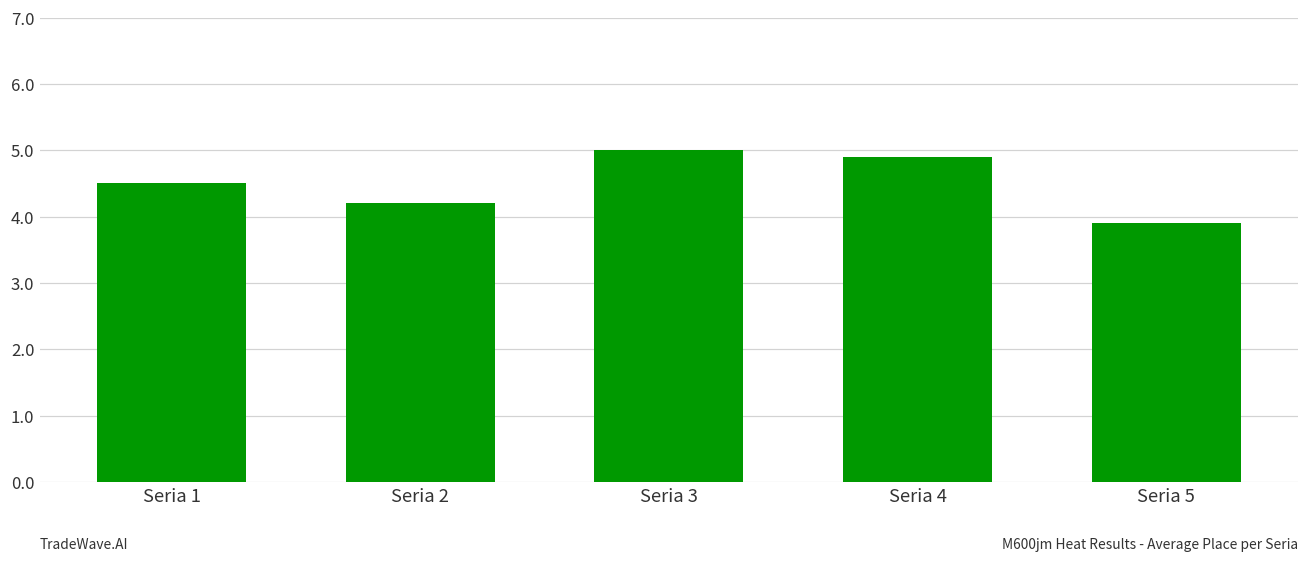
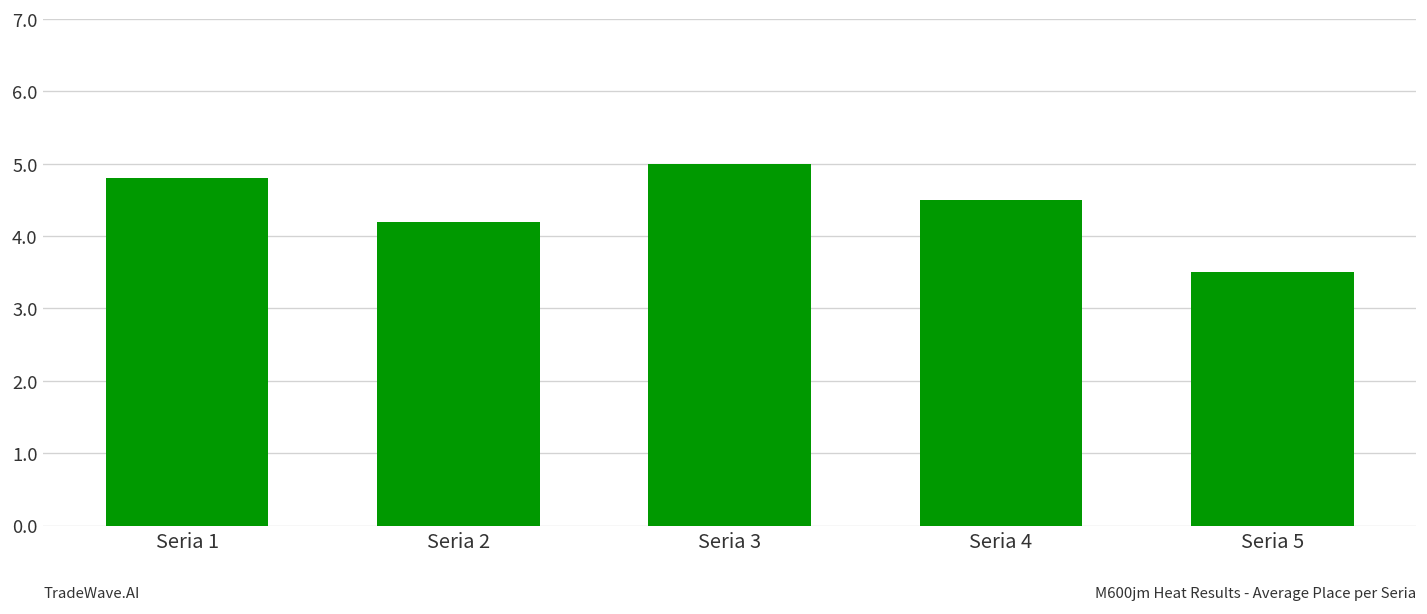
Seria 1: 4.5 -> 4.8
Seria 4: 4.9 -> 4.5
Seria 5: 3.9 -> 3.5
